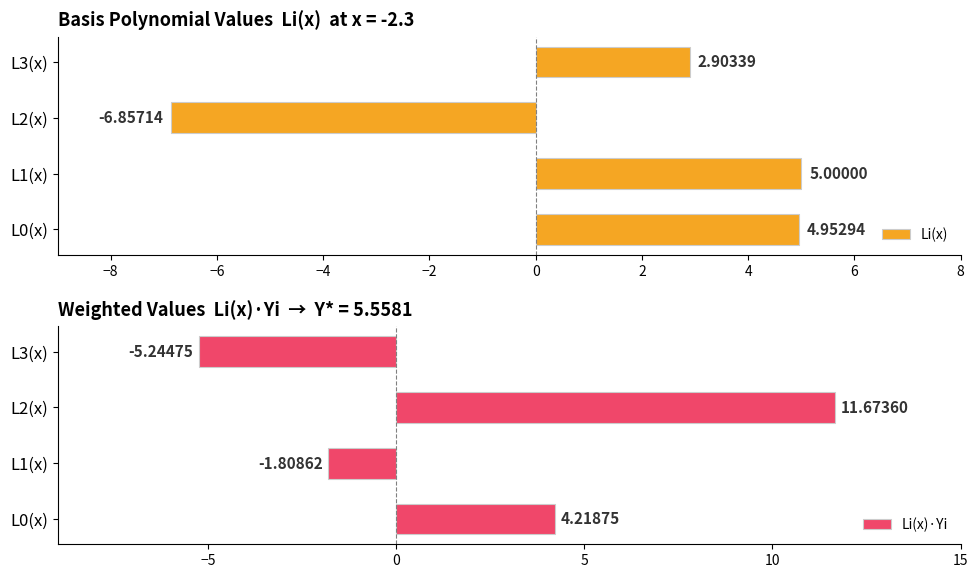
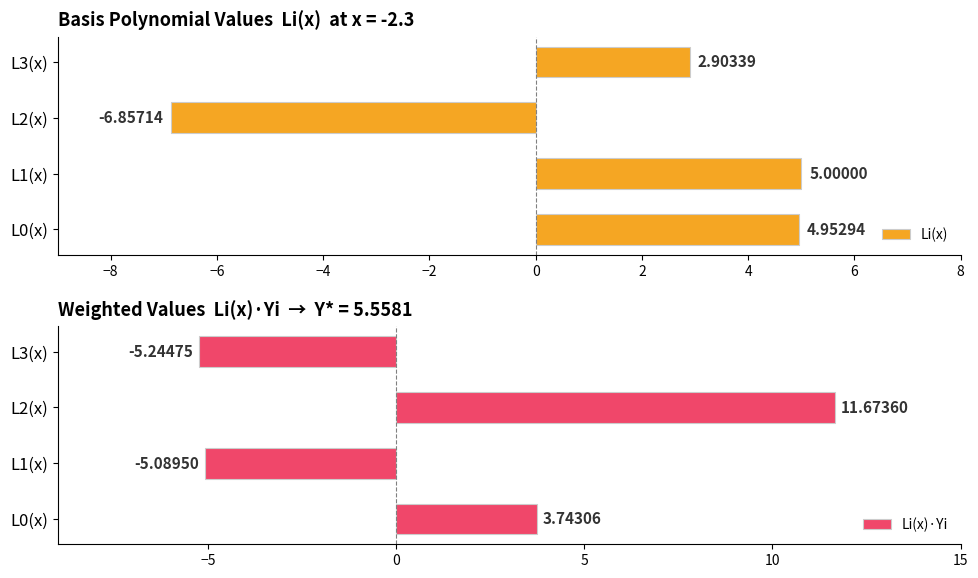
Weighted Values Li(x)·Yi → Y* = 5.5581, L1(x): -1.80862 -> -5.08950
Weighted Values Li(x)·Yi → Y* = 5.5581, L0(x): 4.21875 -> 3.74306
